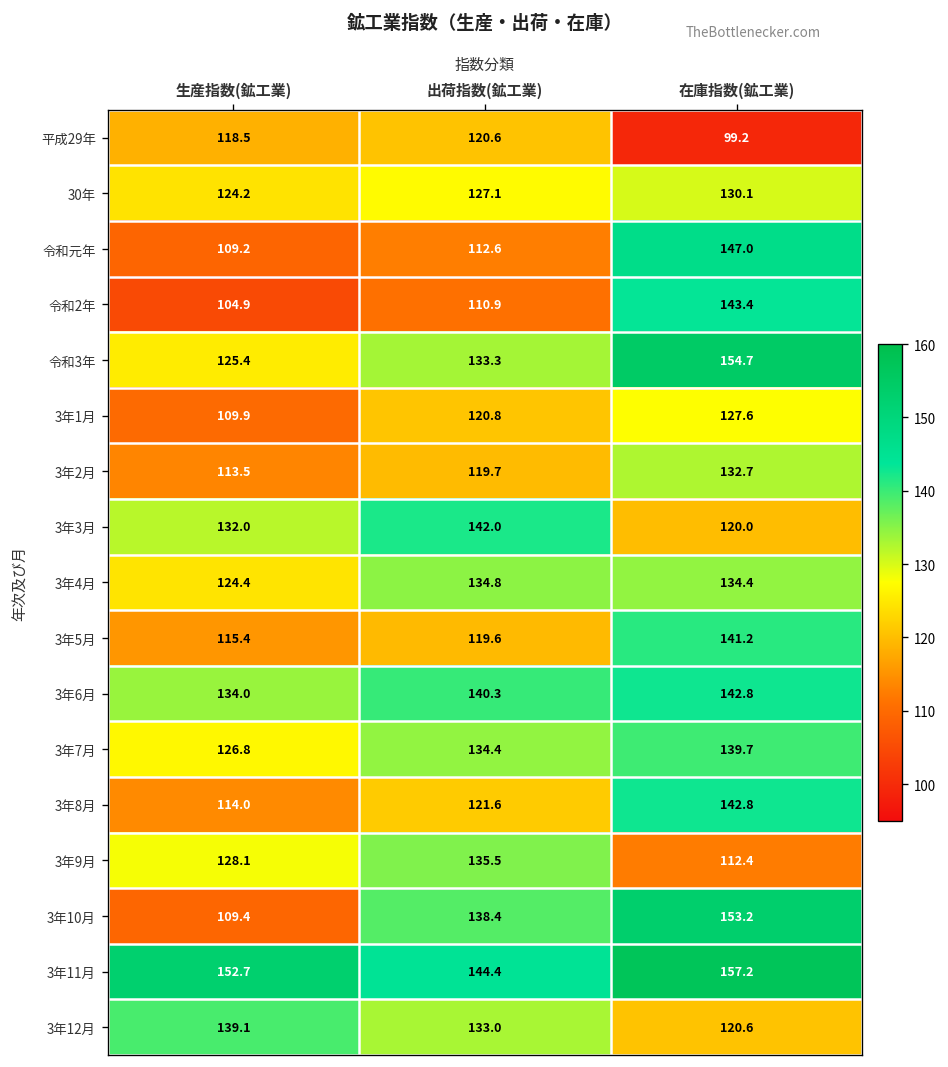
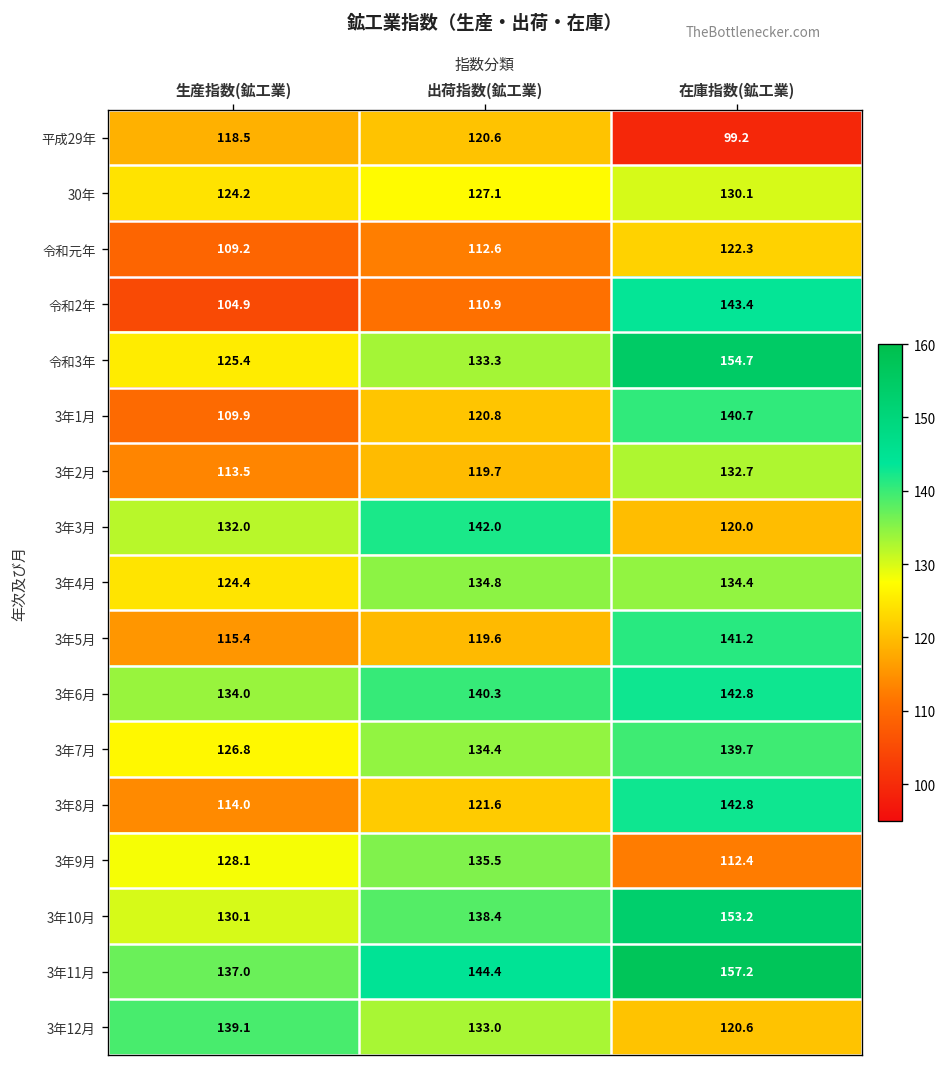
令和元年, 在庫指数(鉱工業): 147.0 -> 122.3
3年1月, 在庫指数(鉱工業): 127.6 -> 140.7
3年10月, 生産指数(鉱工業): 109.4 -> 130.1
3年11月, 生産指数(鉱工業): 152.7 -> 137.0
